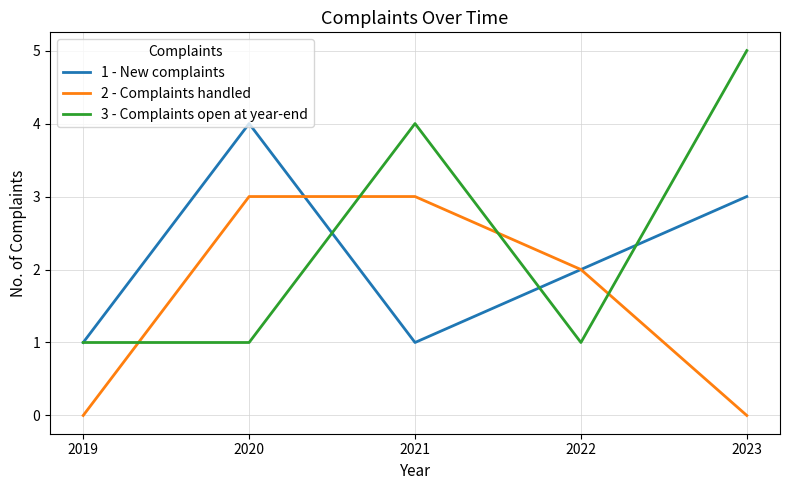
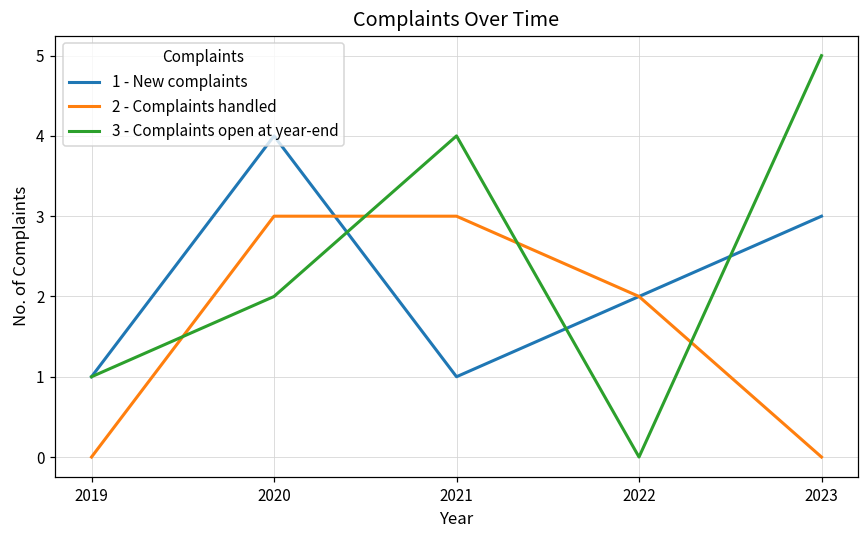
3 - Complaints open at year-end, 2020: 1 -> 2
3 - Complaints open at year-end, 2022: 1 -> 0
